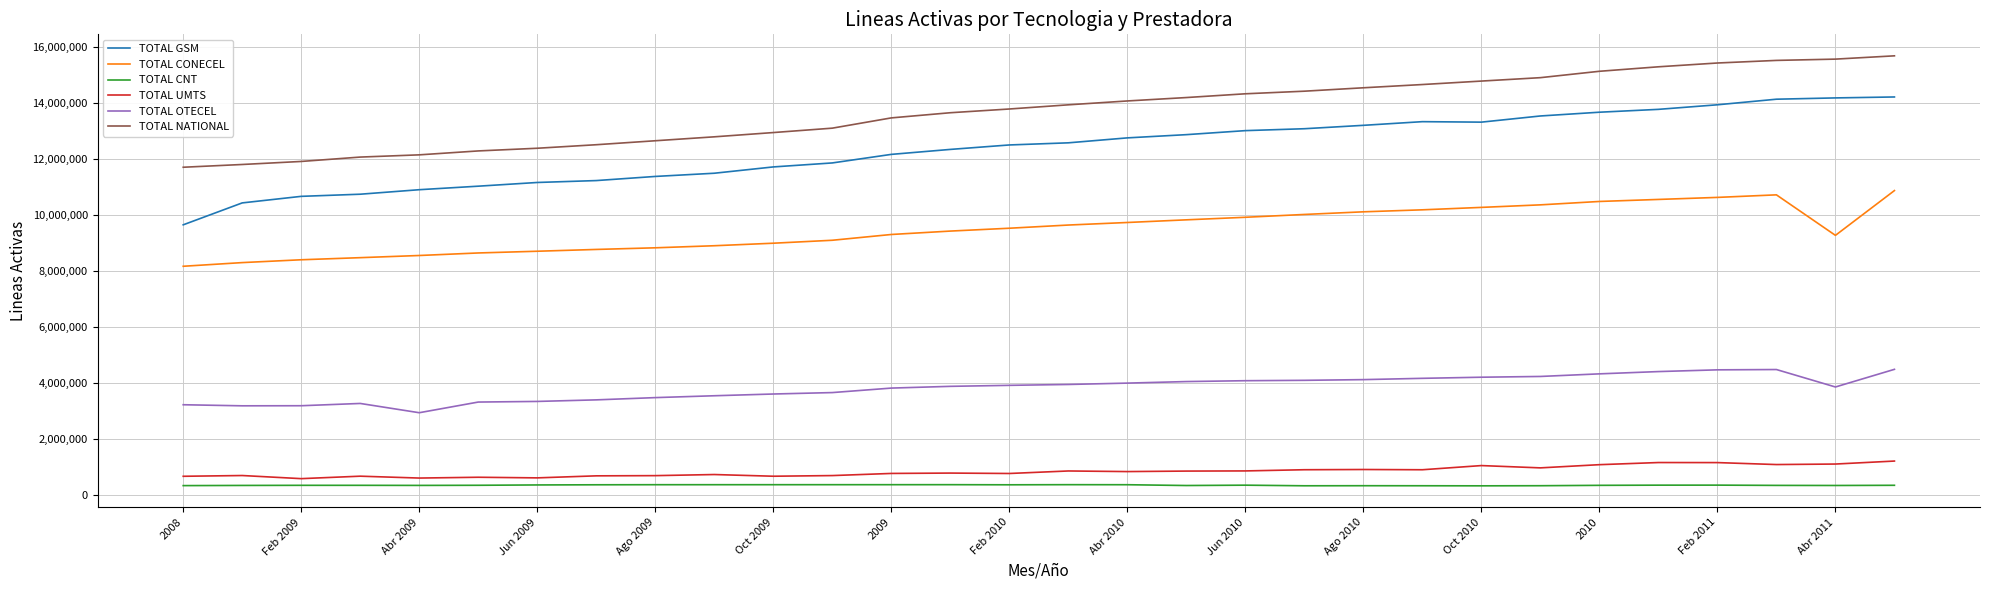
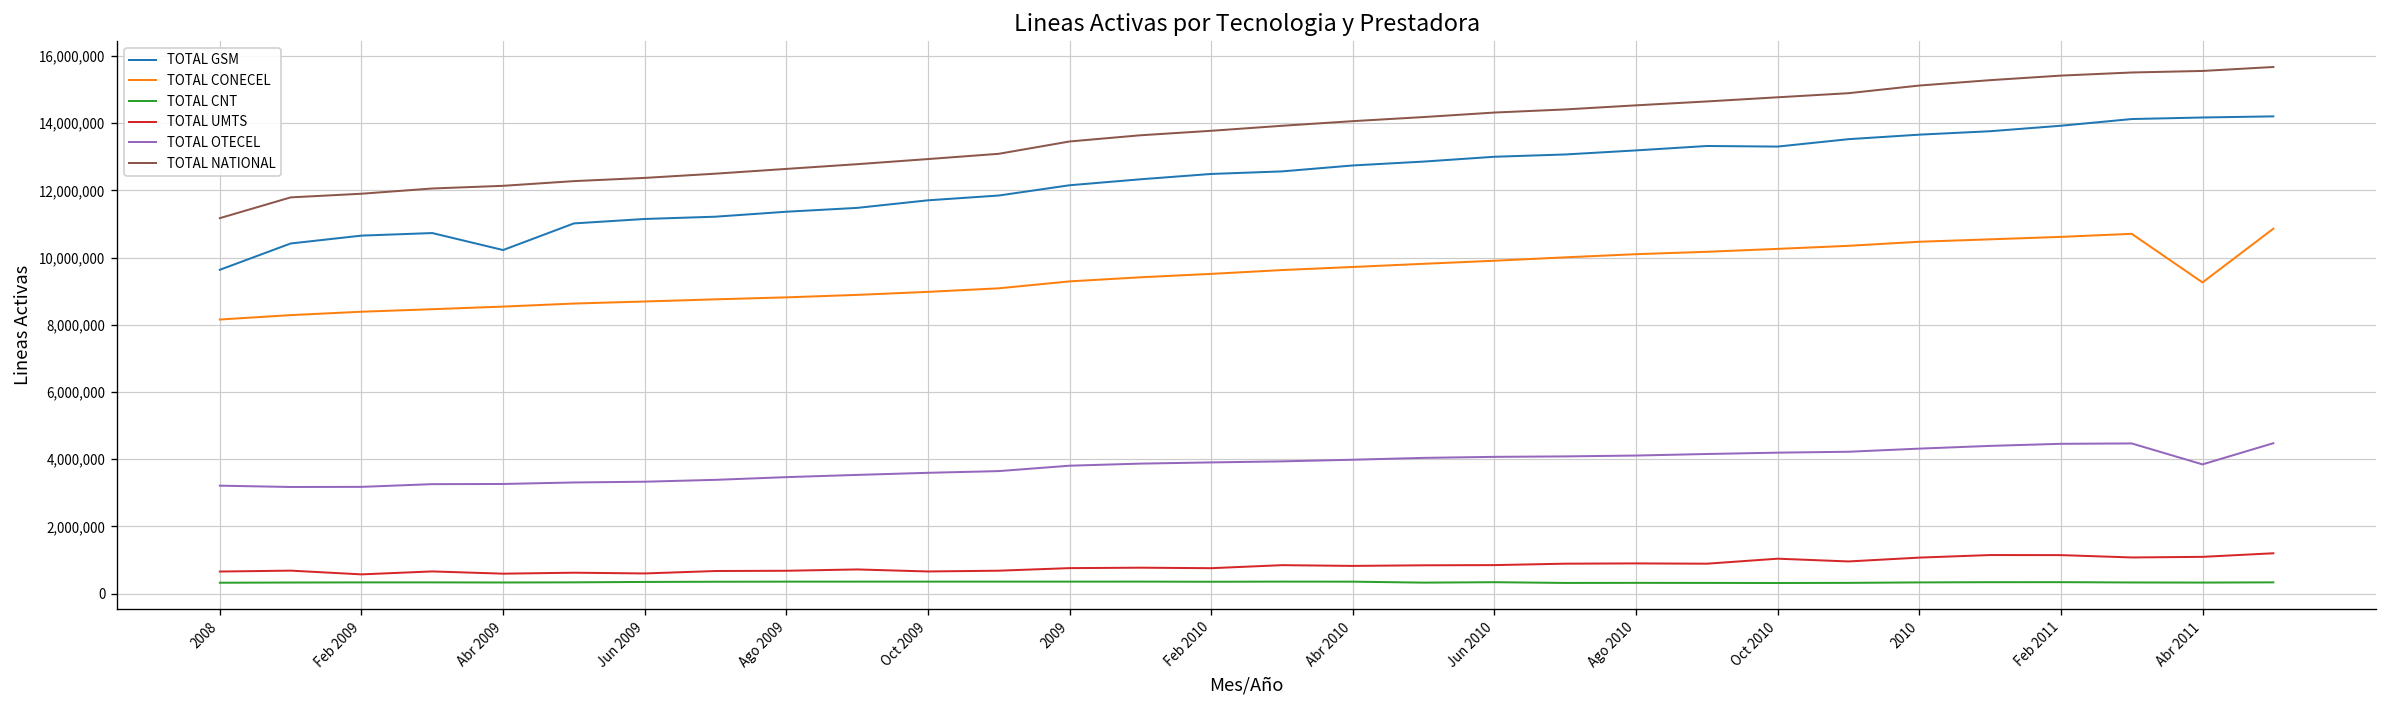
TOTAL NATIONAL, 2008: 11,700,000 -> 11,200,000
TOTAL GSM, Abr 2009: 10,900,000 -> 10,200,000
TOTAL OTECEL, Abr 2009: 2,900,000 -> 3,300,000
